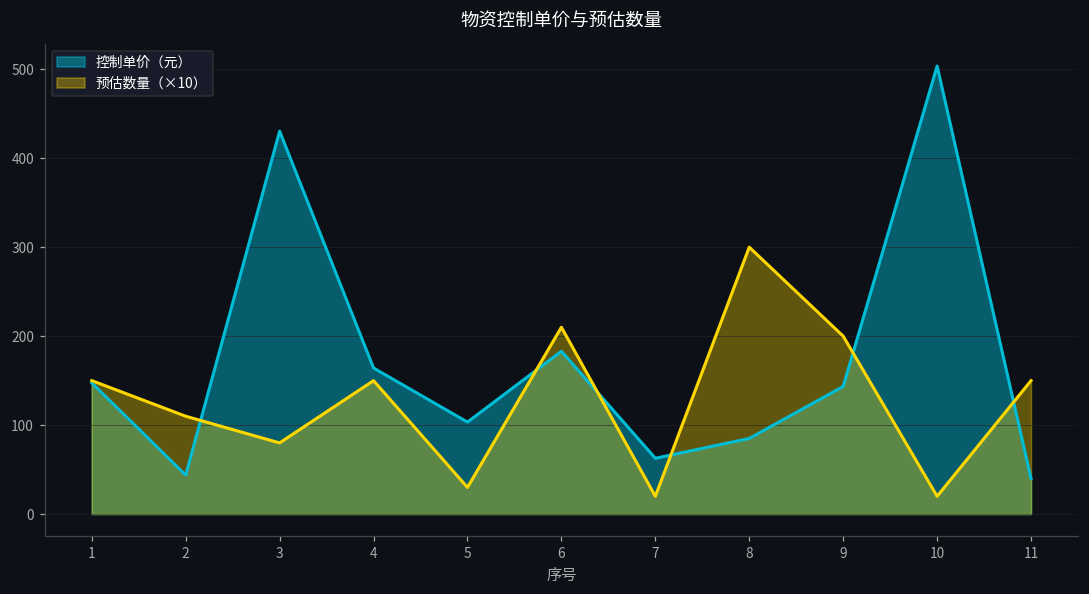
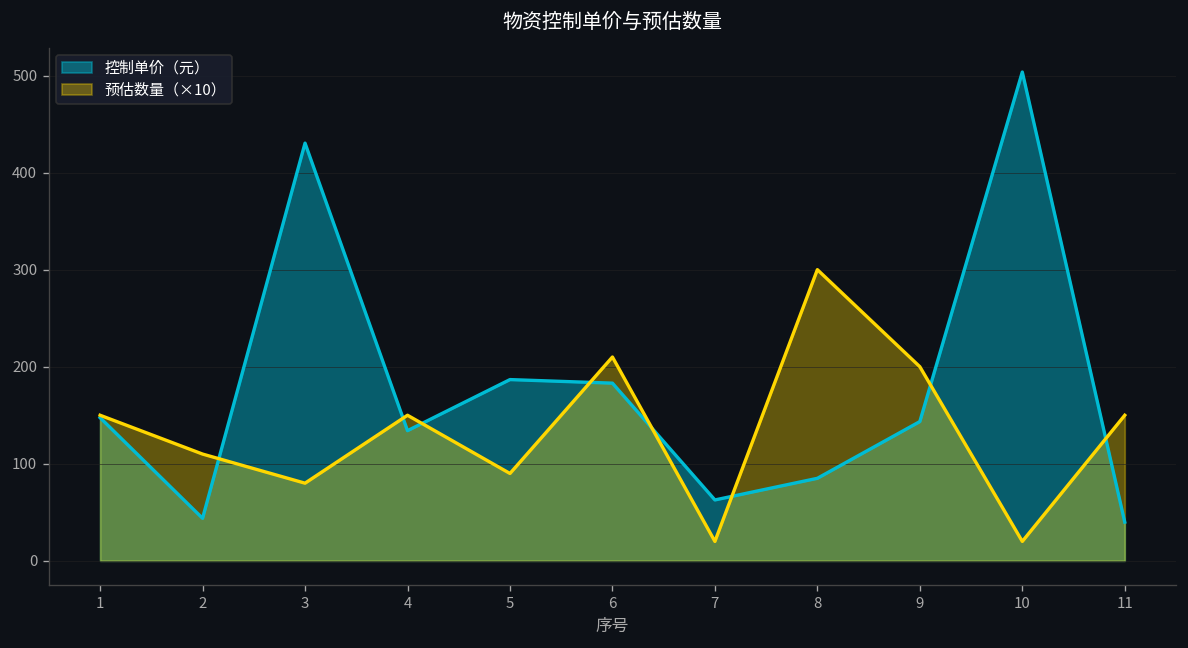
控制单价（元）, 4: 160 -> 130
控制单价（元）, 5: 100 -> 190
预估数量（×10）, 5: 30 -> 90
